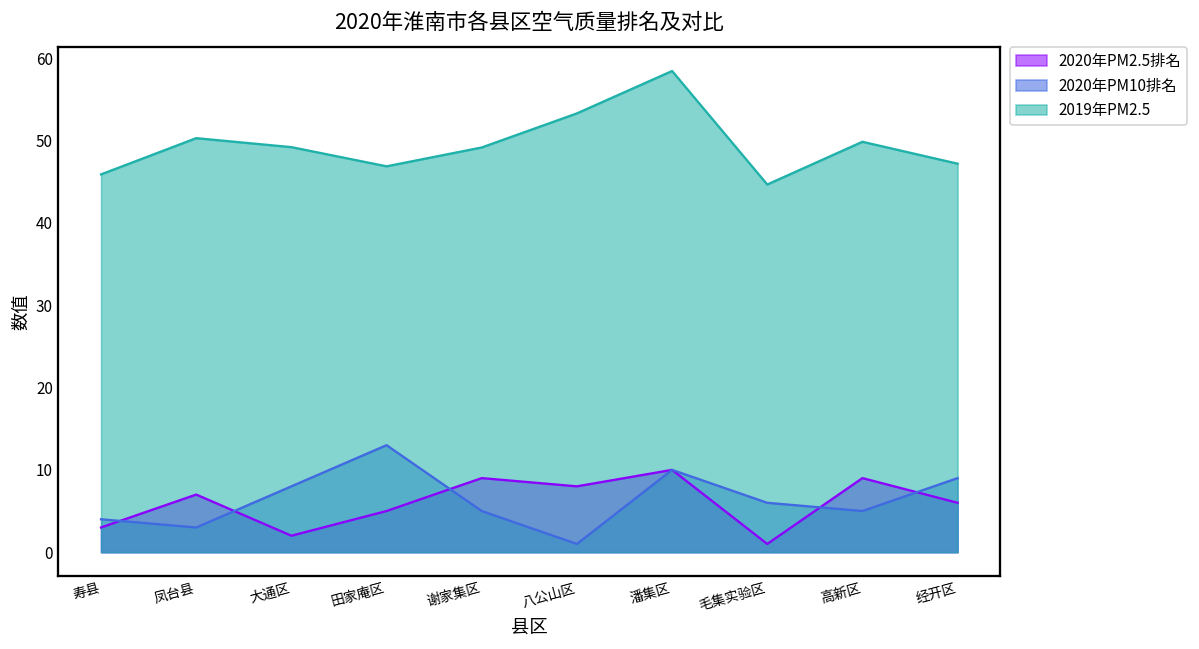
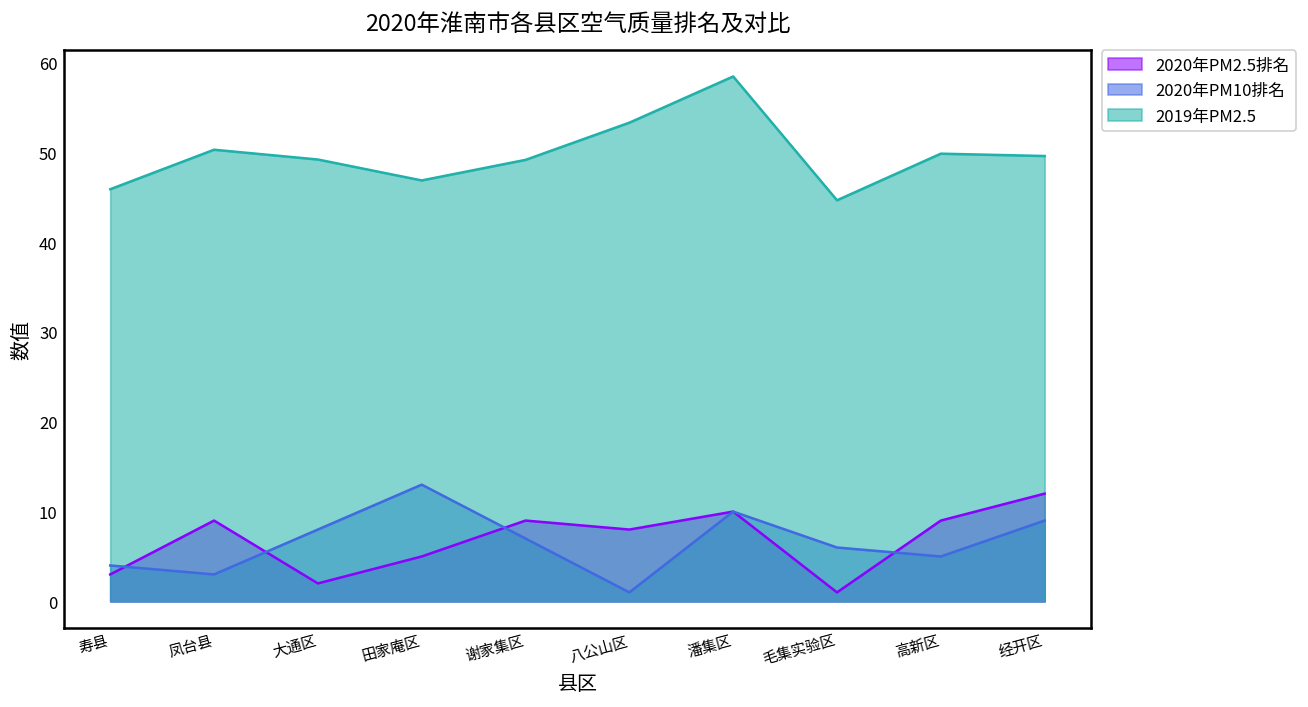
2020年PM2.5排名, 凤台县: 7 -> 9
2020年PM10排名, 谢家集区: 5 -> 7
2020年PM2.5排名, 经开区: 6 -> 12
2019年PM2.5, 经开区: 47 -> 50
